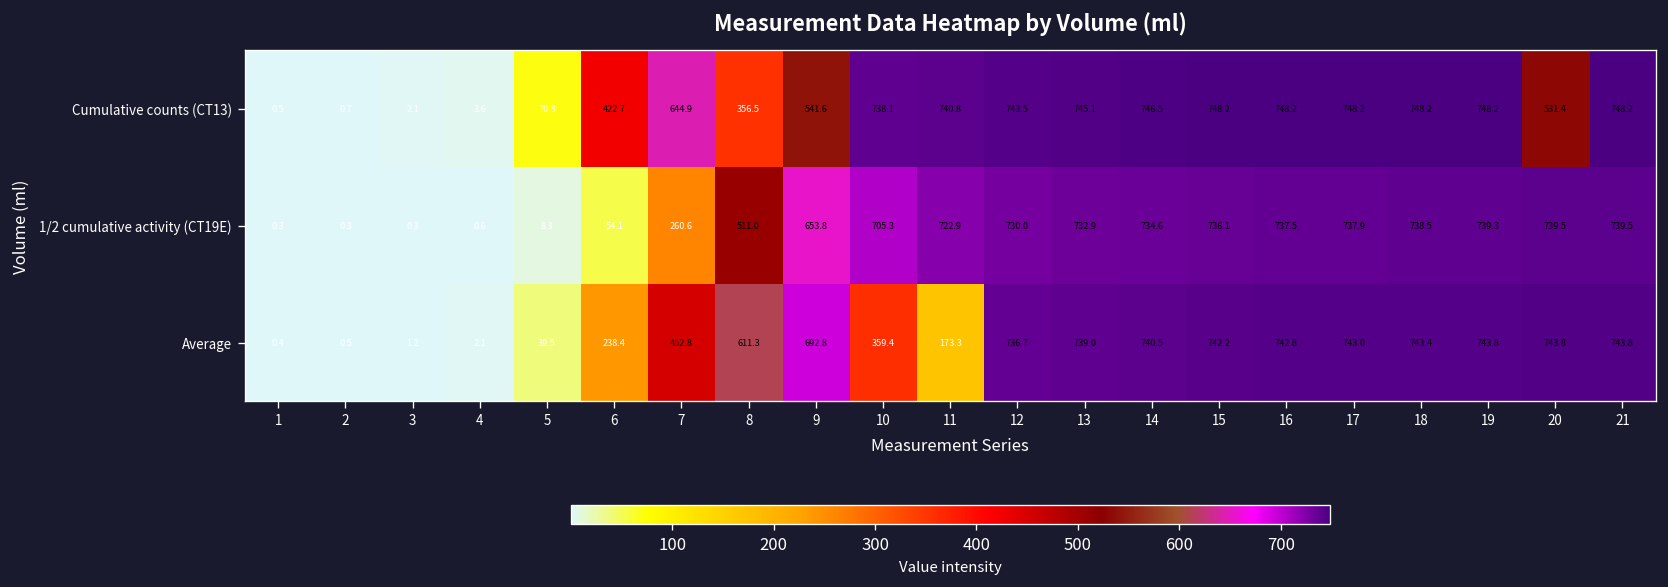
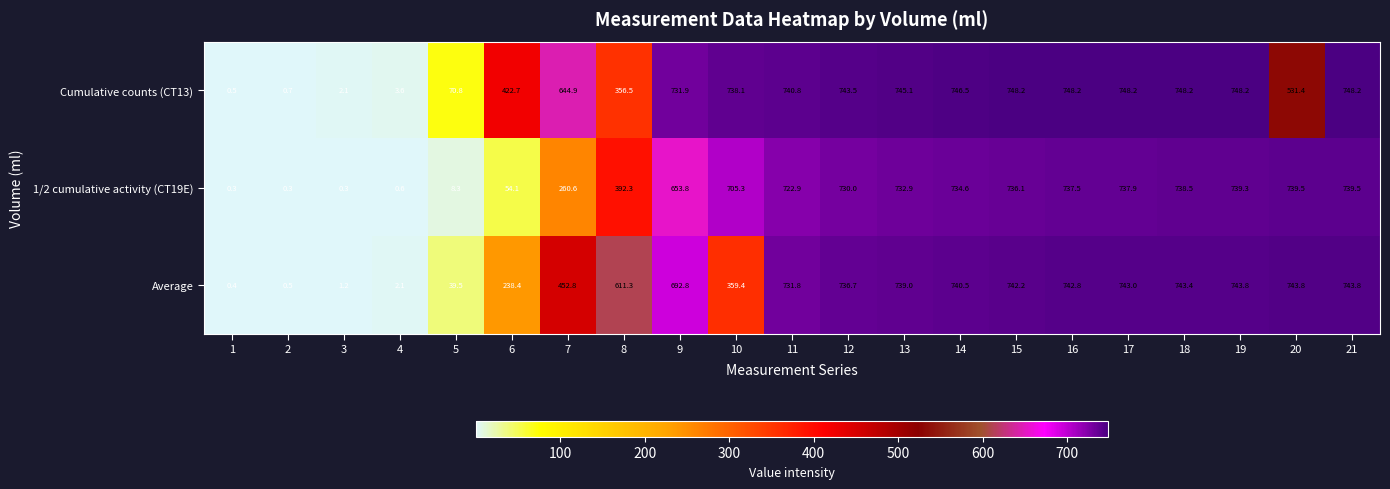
Cumulative counts (CT13), 9: 541.6 -> 731.9
1/2 cumulative activity (CT19E), 8: 511.0 -> 392.3
Average, 11: 173.3 -> 731.8
